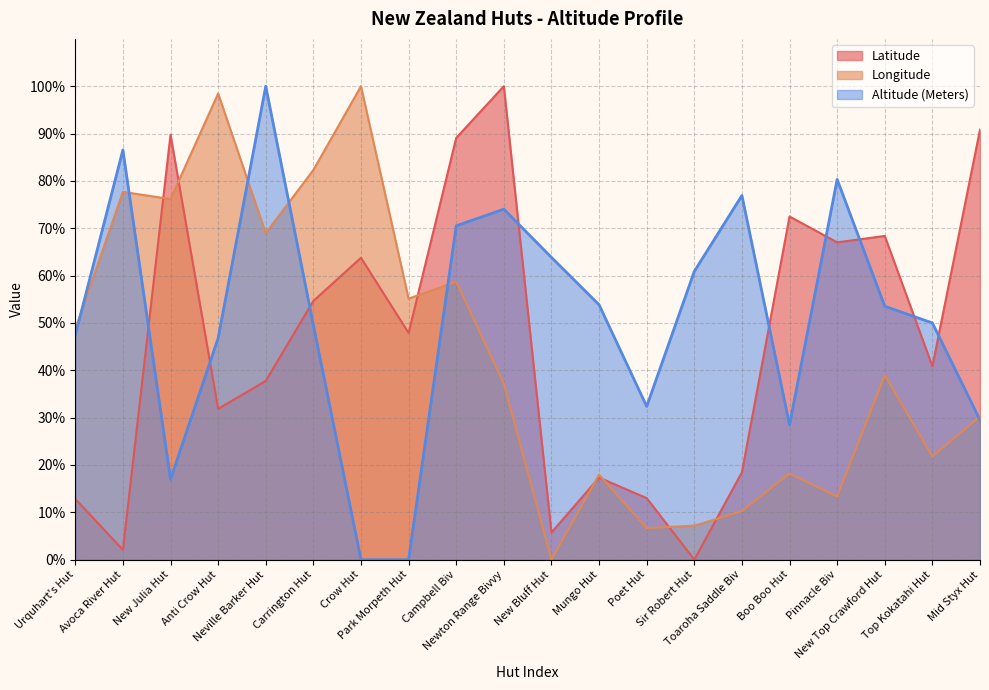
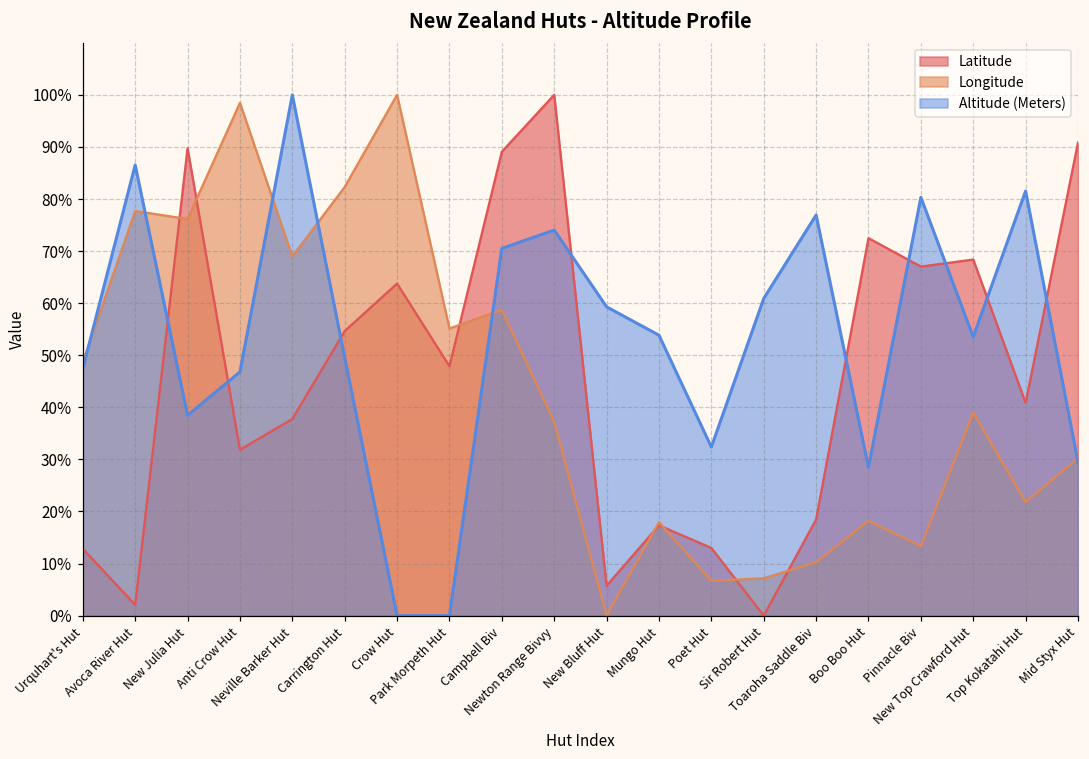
Altitude (Meters), New Julia Hut: 17% -> 38%
Altitude (Meters), New Bluff Hut: 64% -> 59%
Altitude (Meters), Top Kokatahi Hut: 50% -> 82%
